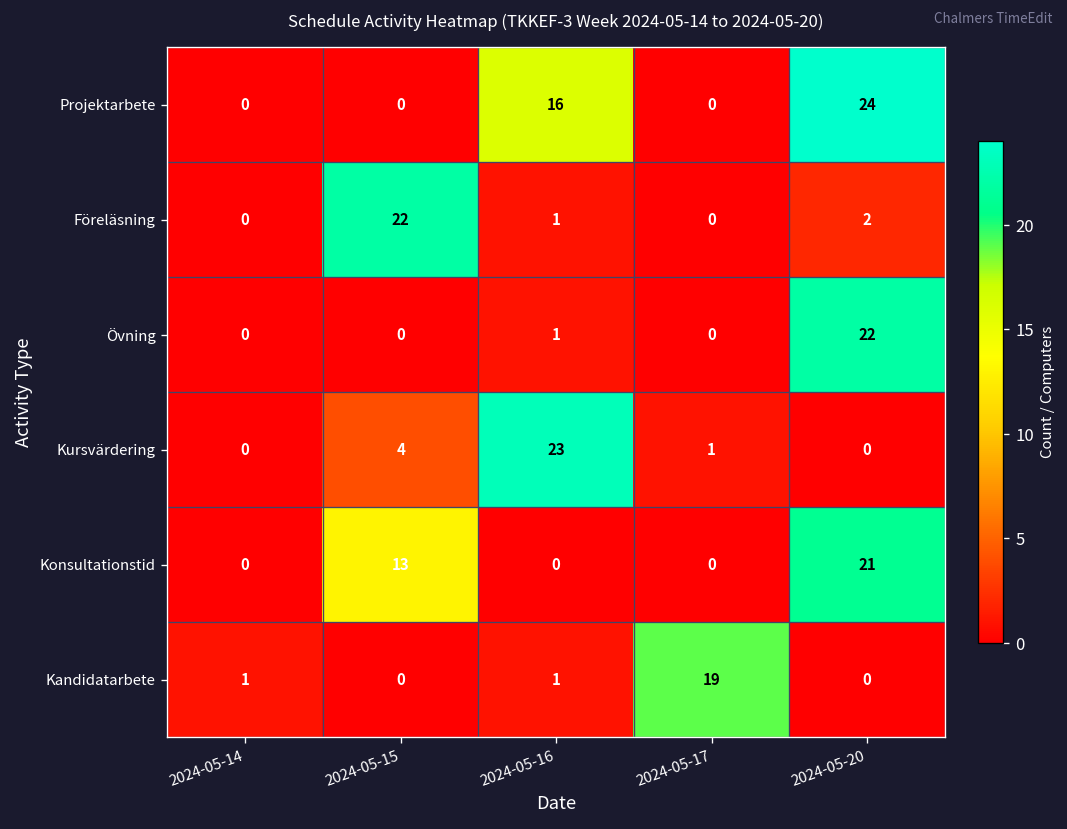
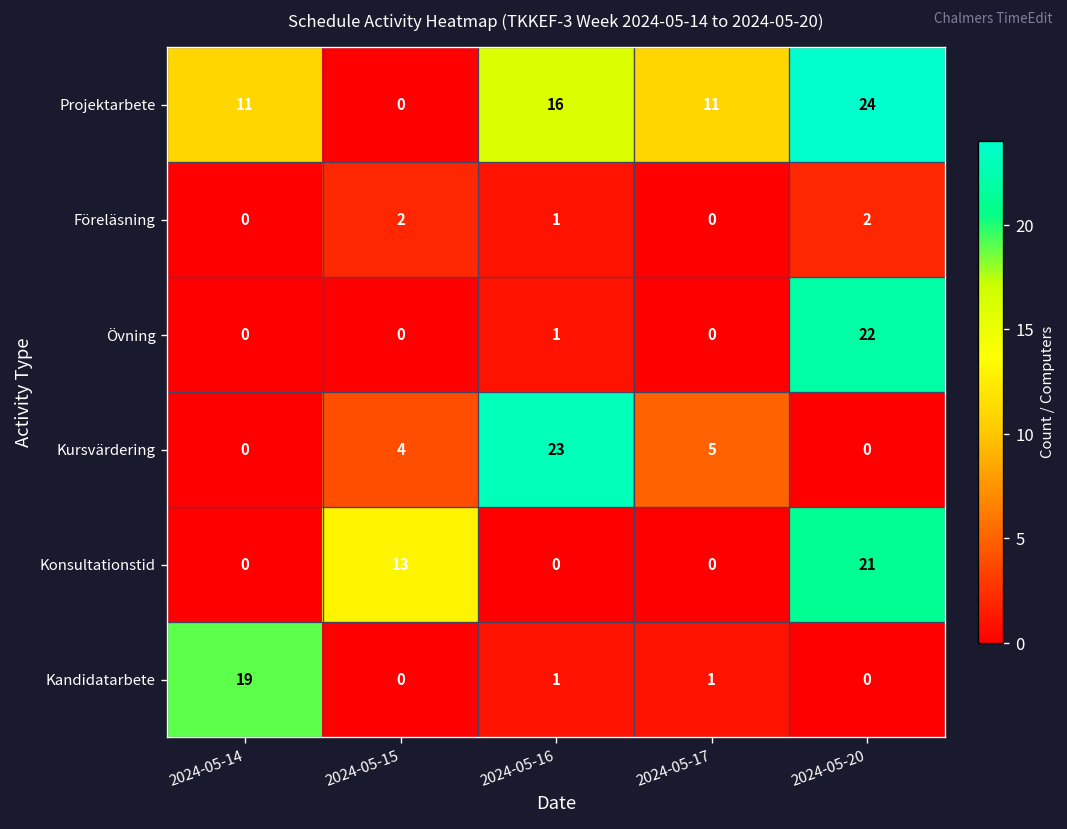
Projektarbete, 2024-05-14: 0 -> 11
Projektarbete, 2024-05-17: 0 -> 11
Föreläsning, 2024-05-15: 22 -> 2
Kursvärdering, 2024-05-17: 1 -> 5
Kandidatarbete, 2024-05-14: 1 -> 19
Kandidatarbete, 2024-05-17: 19 -> 1
